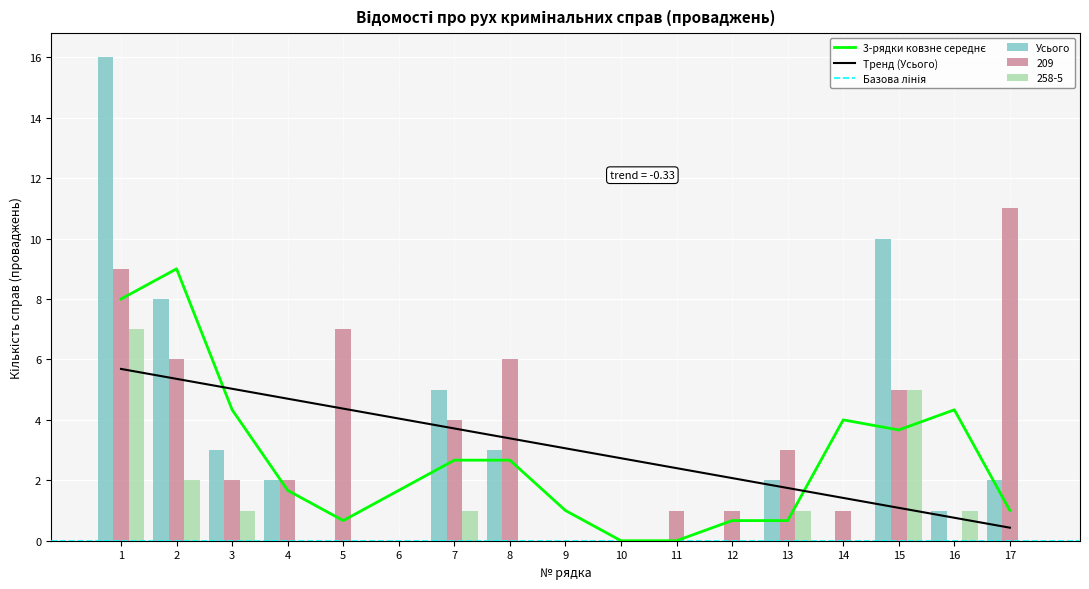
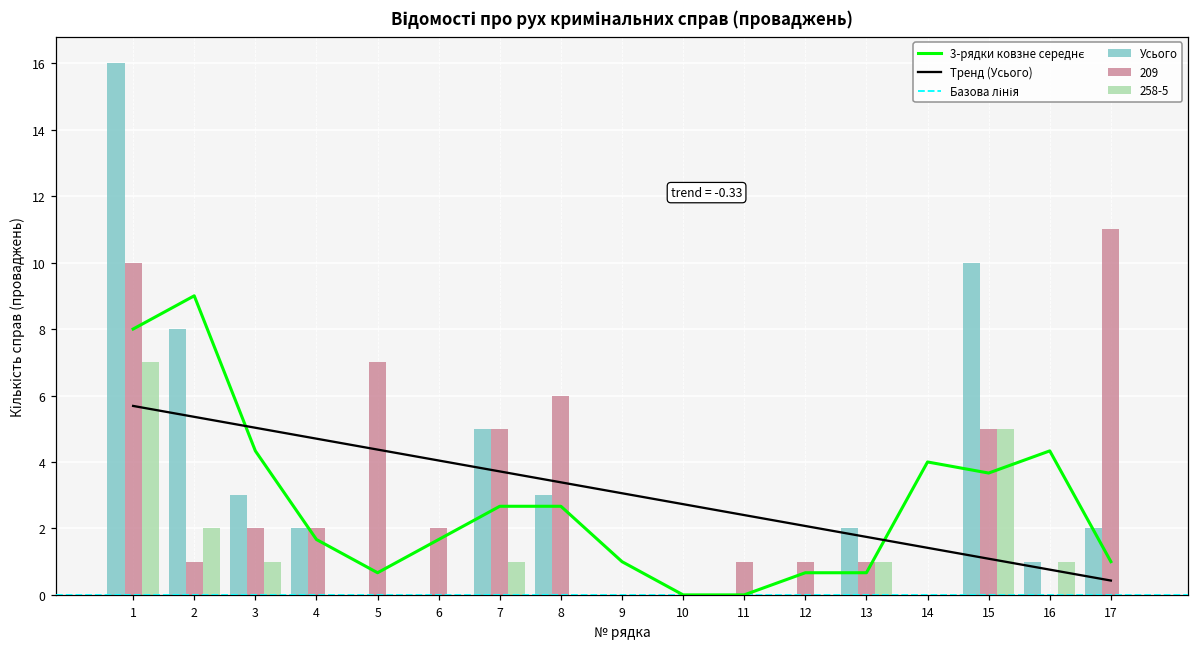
209, 1: 9 -> 10
209, 2: 6 -> 1
209, 6: 0 -> 2
209, 7: 4 -> 5
209, 13: 3 -> 1
209, 14: 1 -> 0
